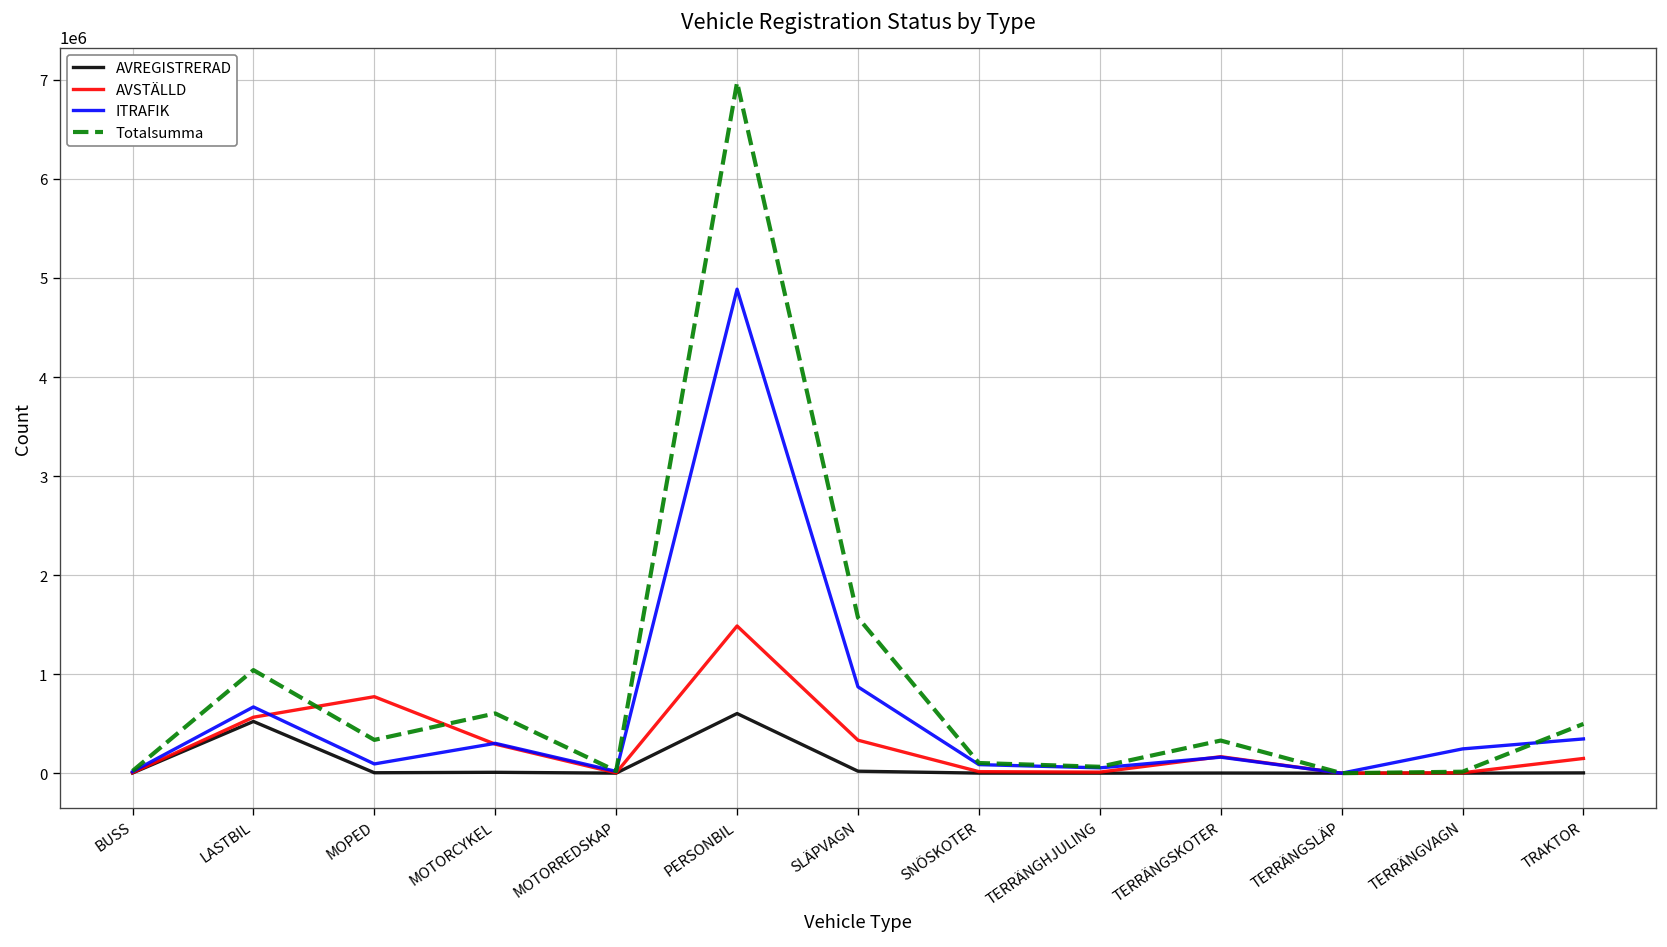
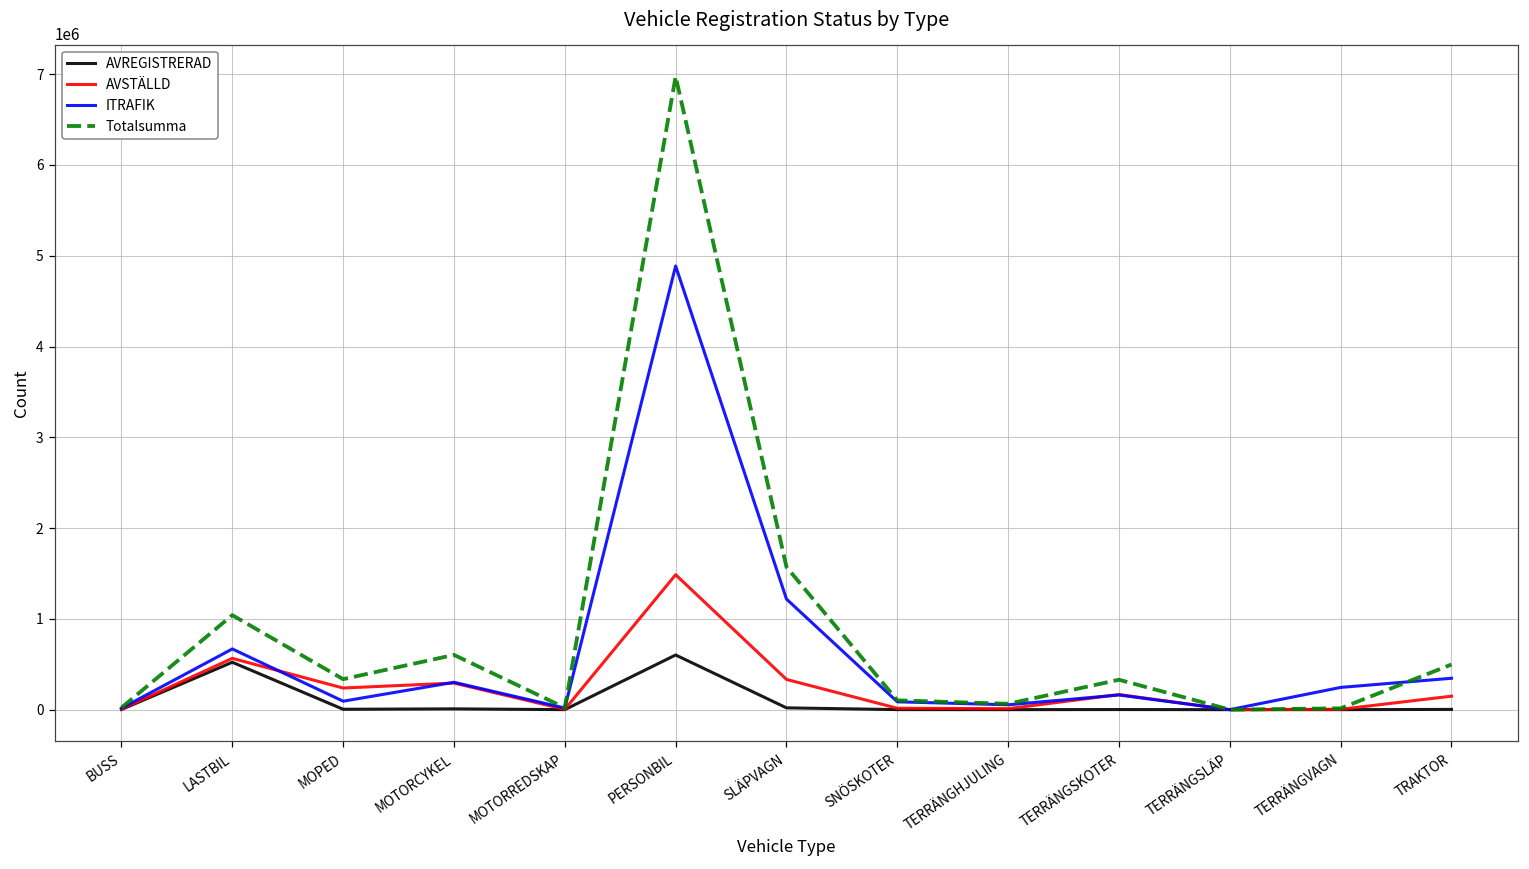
AVSTÄLLD, MOPED: 800000 -> 200000
ITRAFIK, SLÄPVAGN: 900000 -> 1200000
